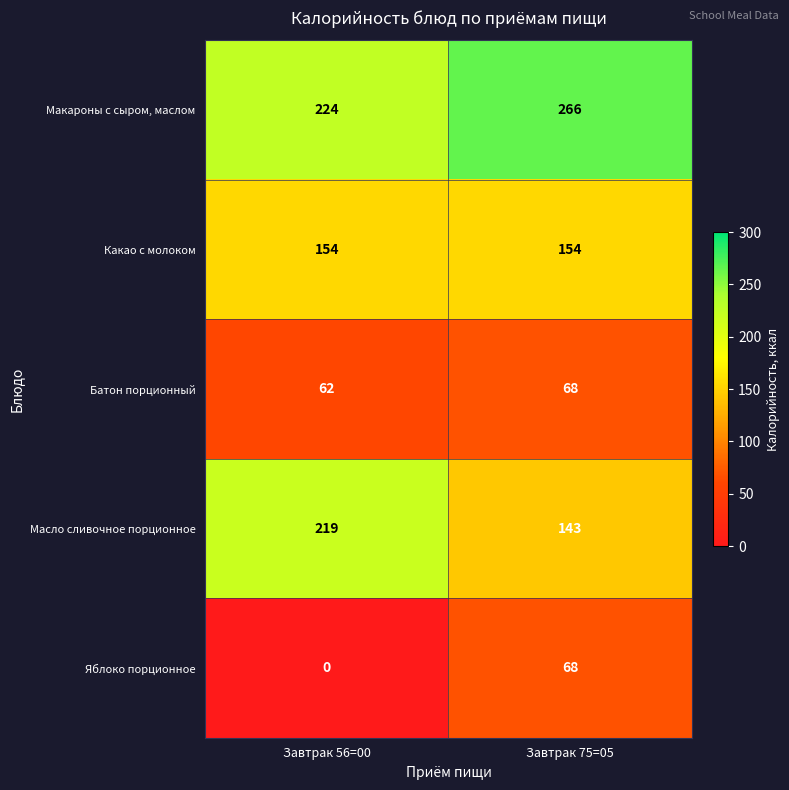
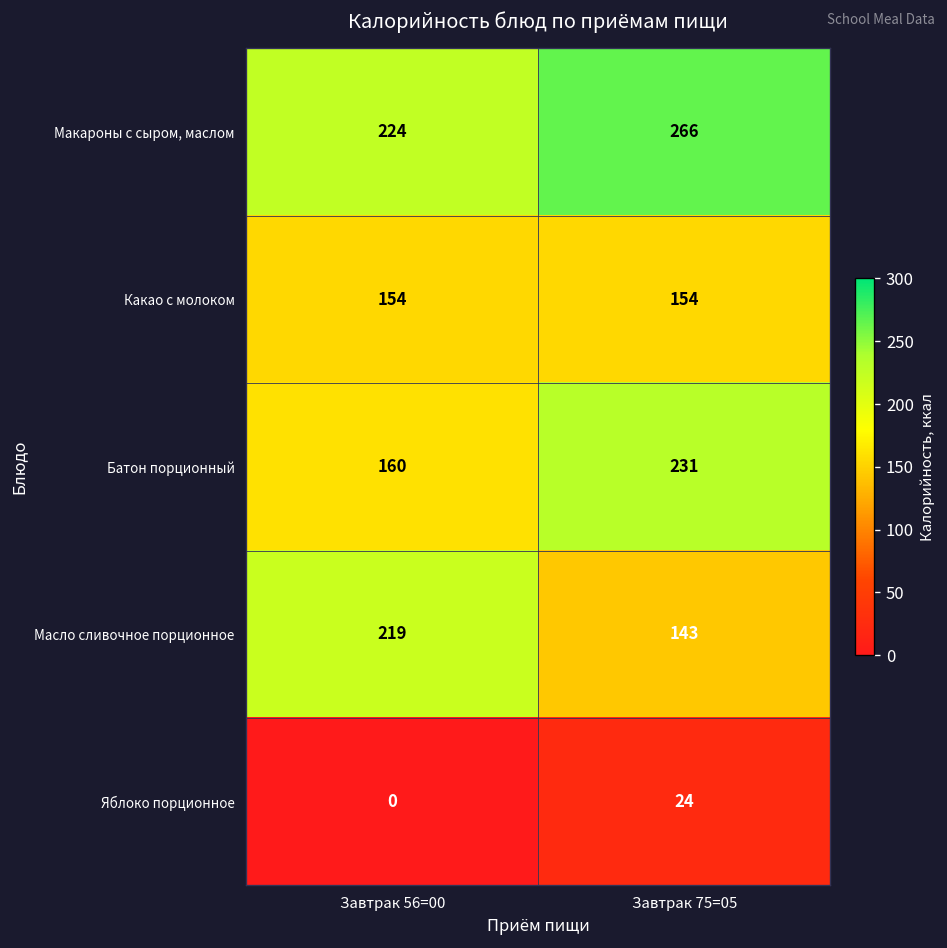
Батон порционный, Завтрак 56=00: 62 -> 160
Батон порционный, Завтрак 75=05: 68 -> 231
Яблоко порционное, Завтрак 75=05: 68 -> 24
